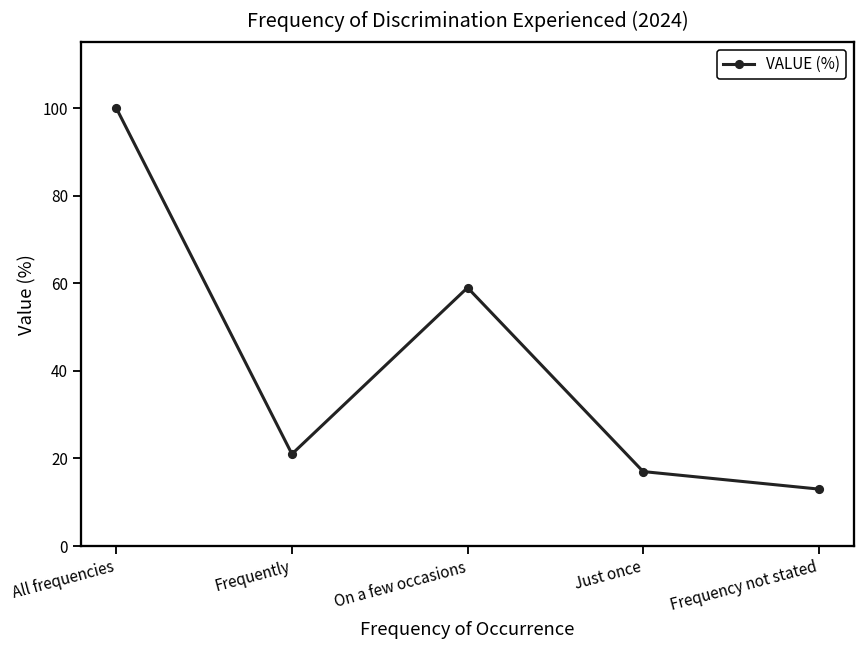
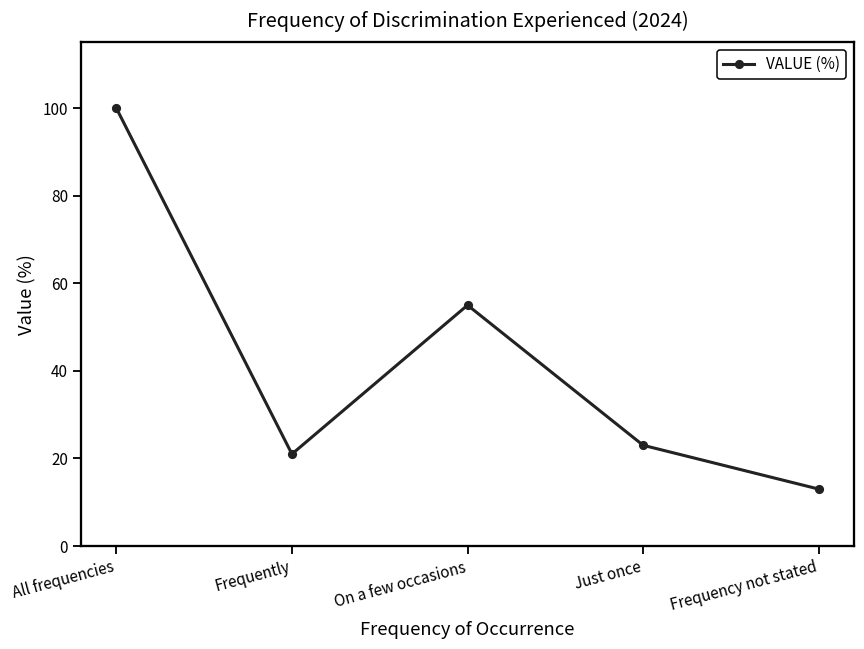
On a few occasions: 59 -> 55
Just once: 17 -> 23
